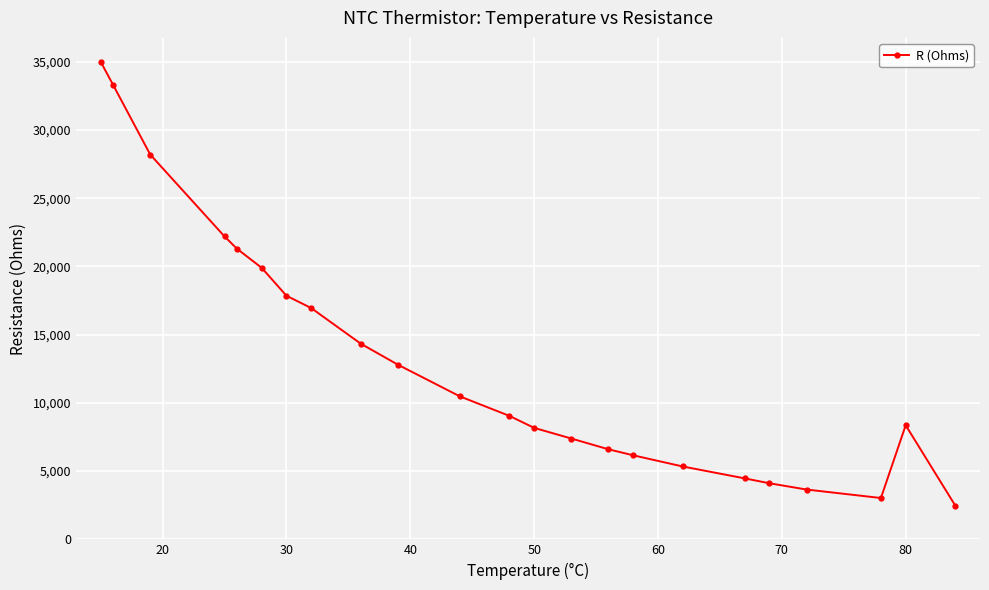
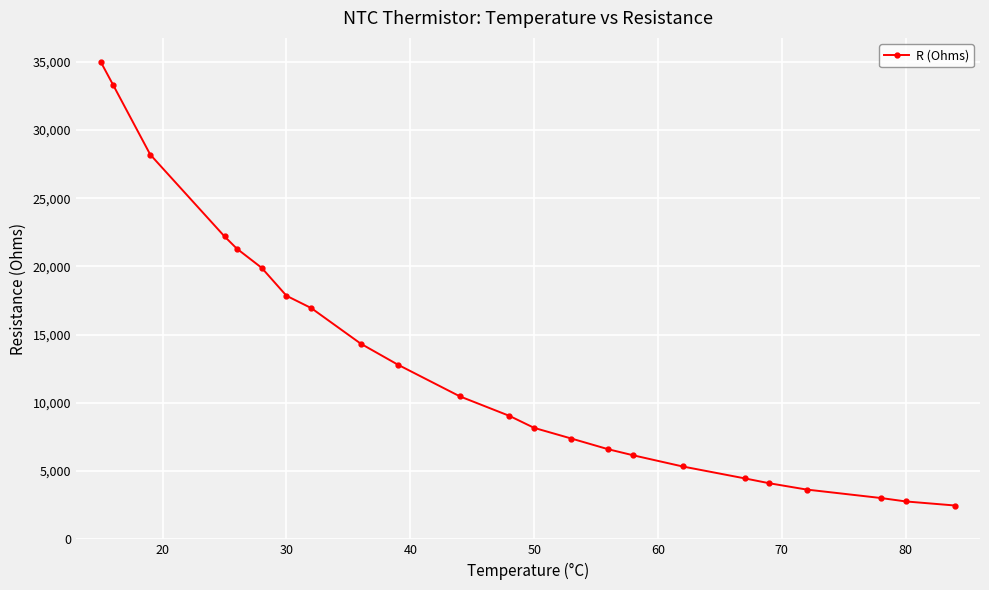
80: 8,400 -> 2,800
